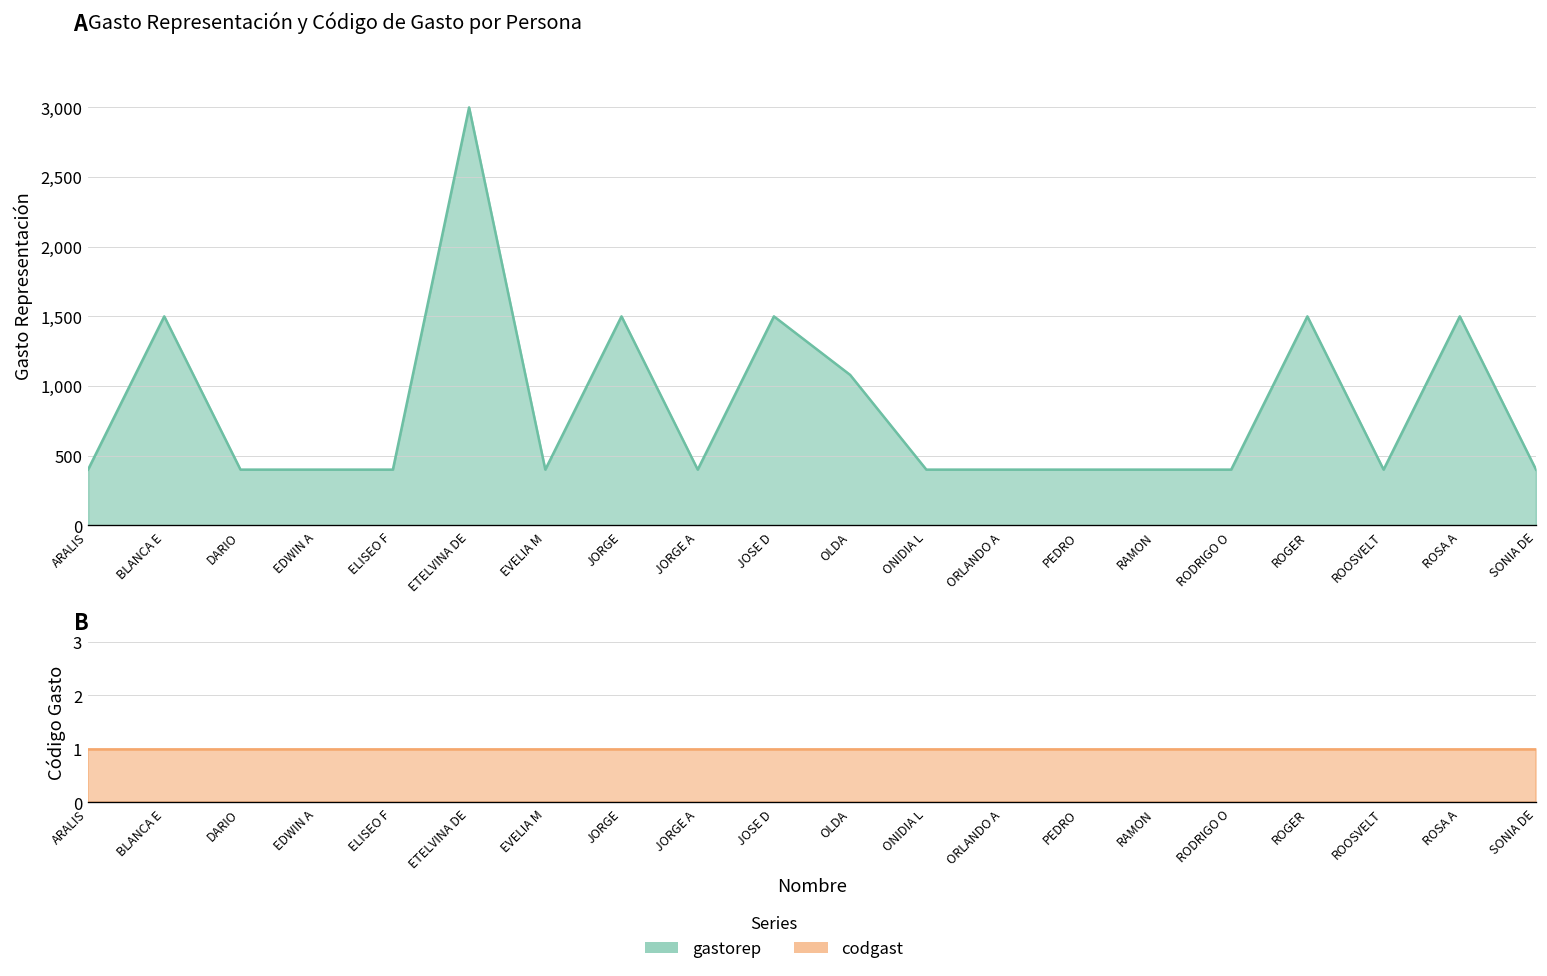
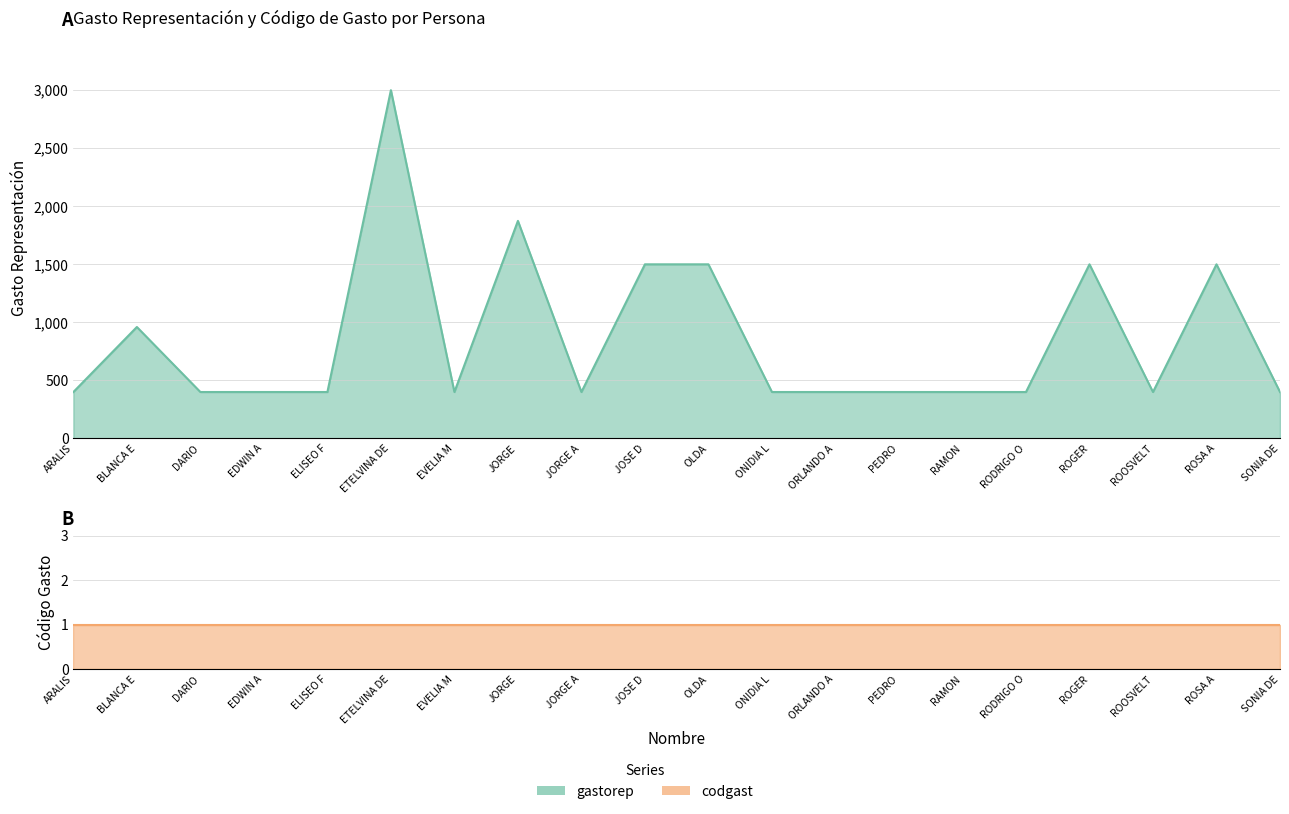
Gasto Representación y Código de Gasto por Persona, BLANCA E: 1,500 -> 960
Gasto Representación y Código de Gasto por Persona, JORGE: 1,500 -> 1,870
Gasto Representación y Código de Gasto por Persona, OLDA: 1,080 -> 1,500
